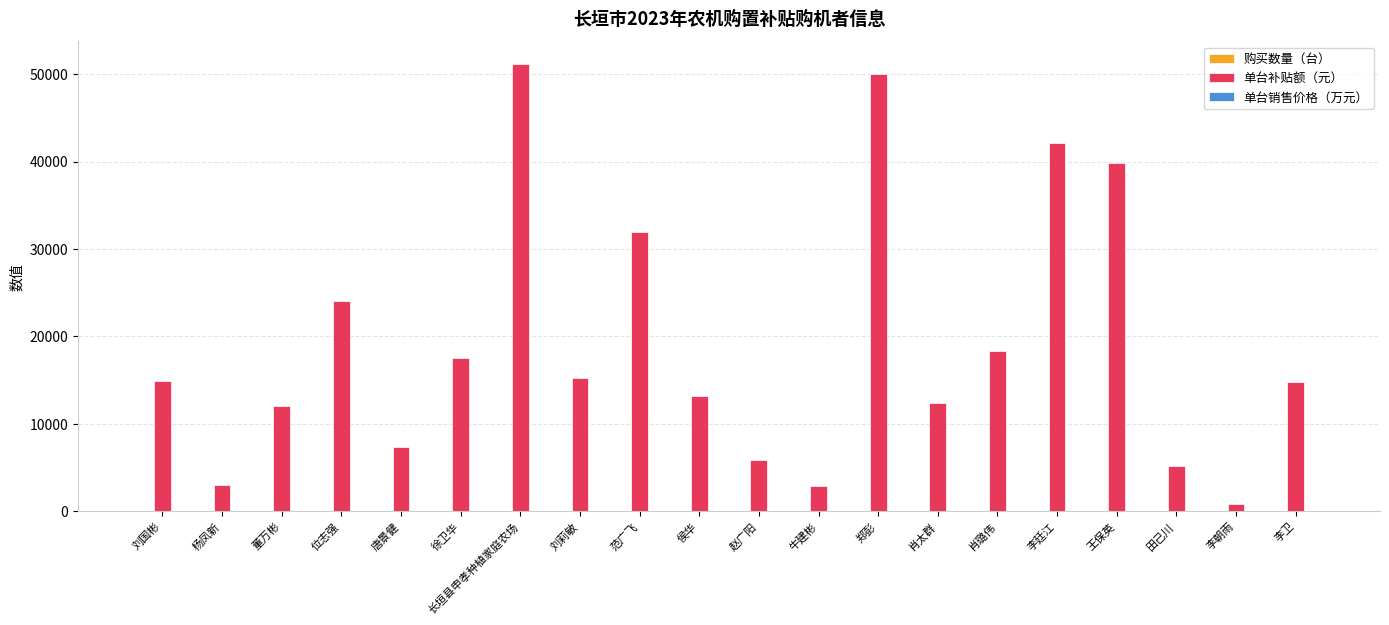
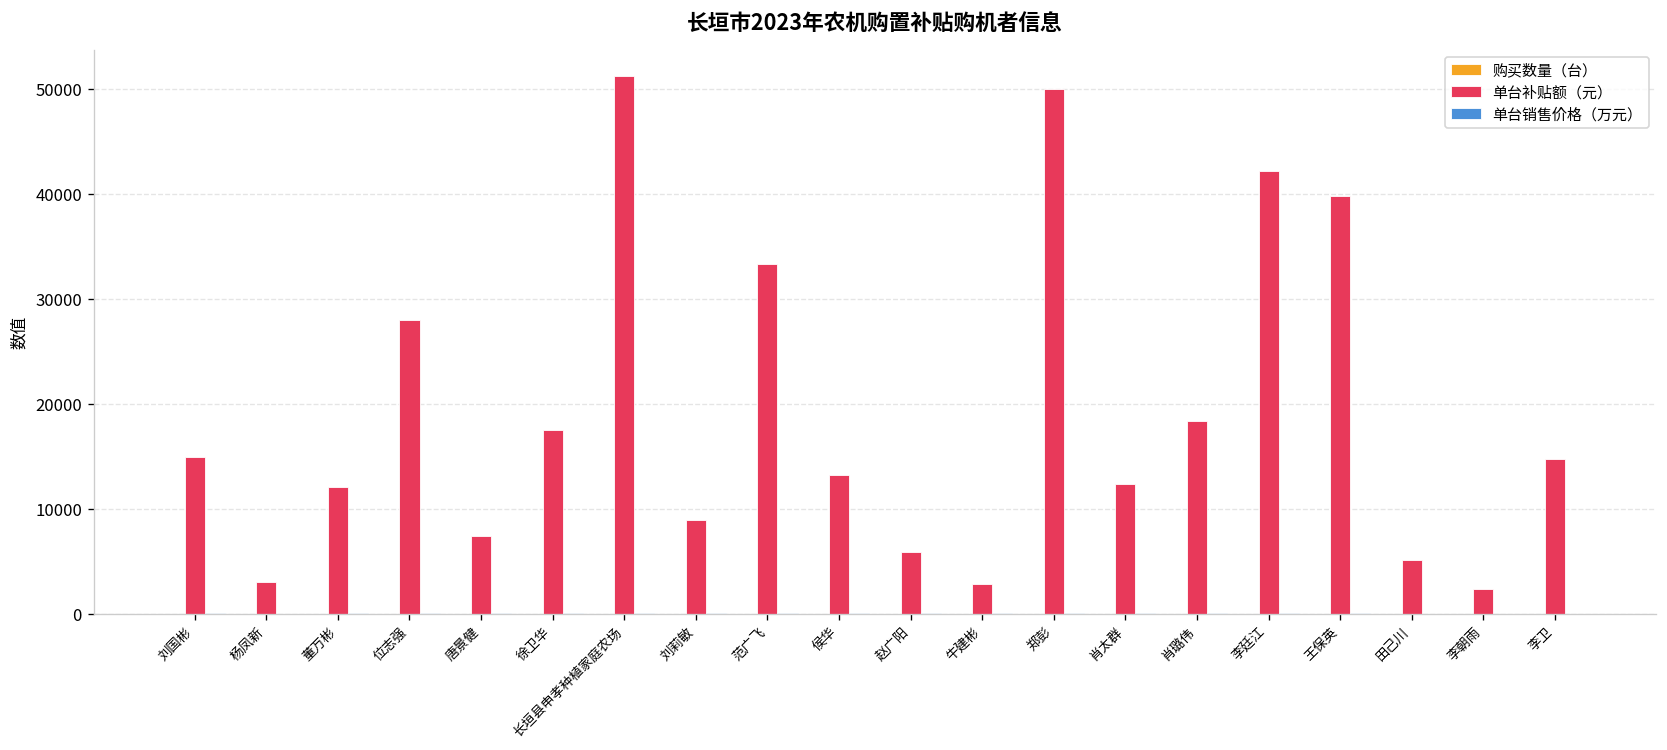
单台补贴额（元）, 位志强: 24000 -> 28000
单台补贴额（元）, 刘莉敏: 15000 -> 9000
单台补贴额（元）, 范广飞: 32000 -> 33000
单台补贴额（元）, 李朝雨: 1000 -> 2000
